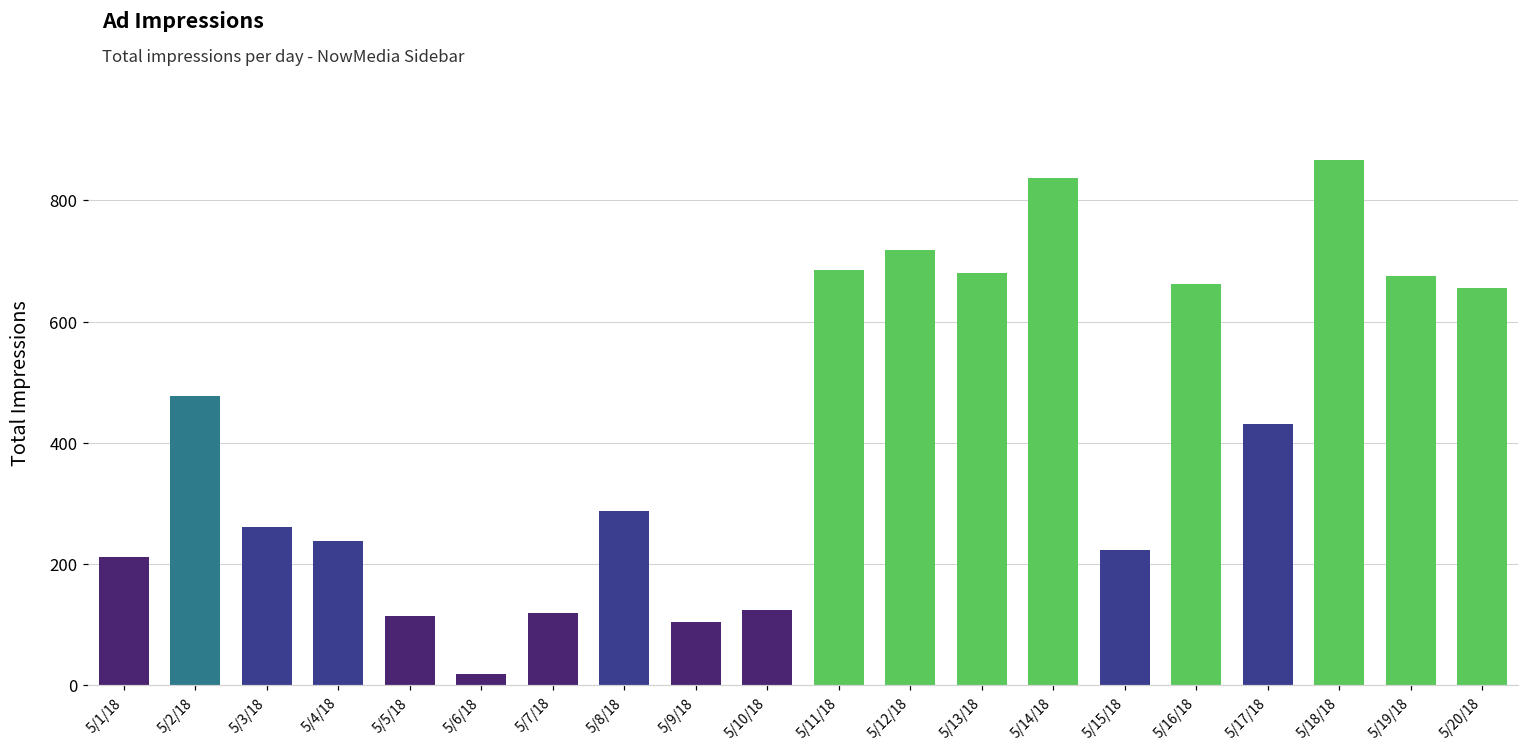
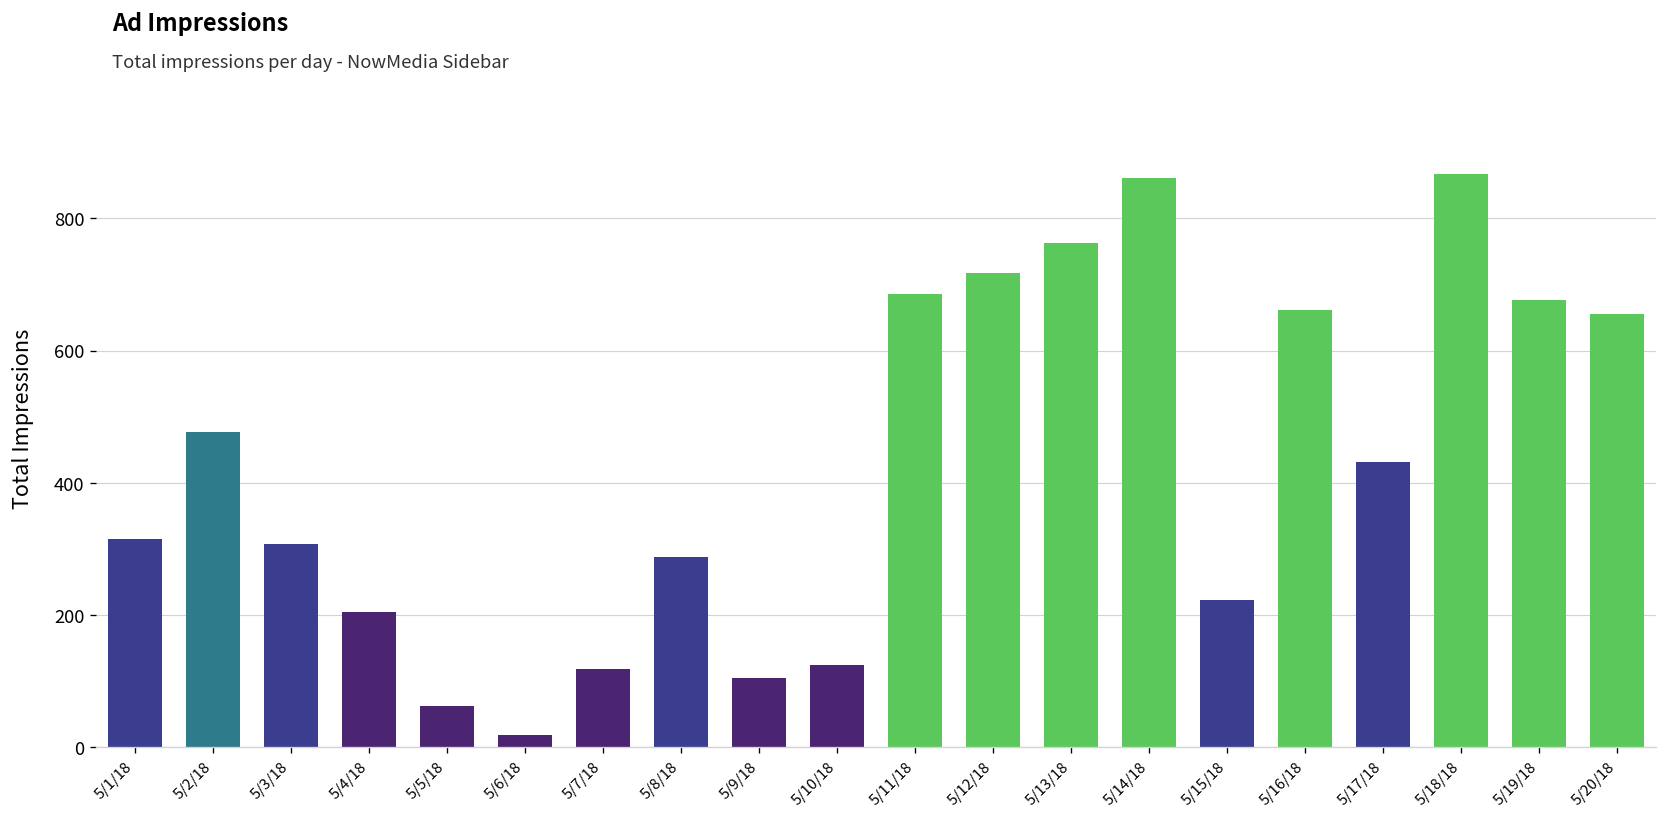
5/1/18: 210 -> 320
5/3/18: 260 -> 310
5/4/18: 240 -> 210
5/5/18: 120 -> 60
5/13/18: 680 -> 760
5/14/18: 840 -> 860
